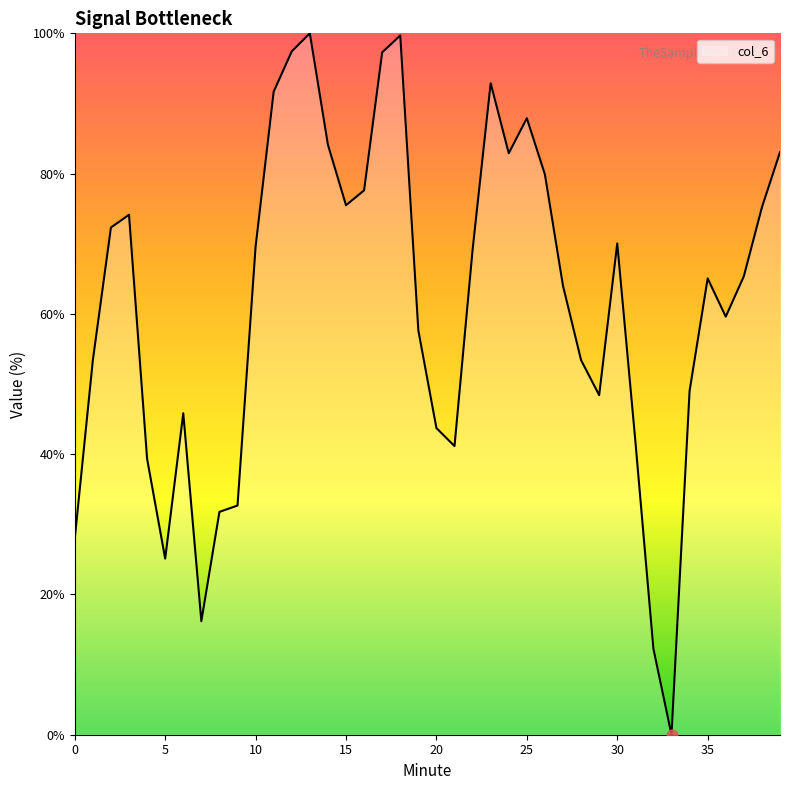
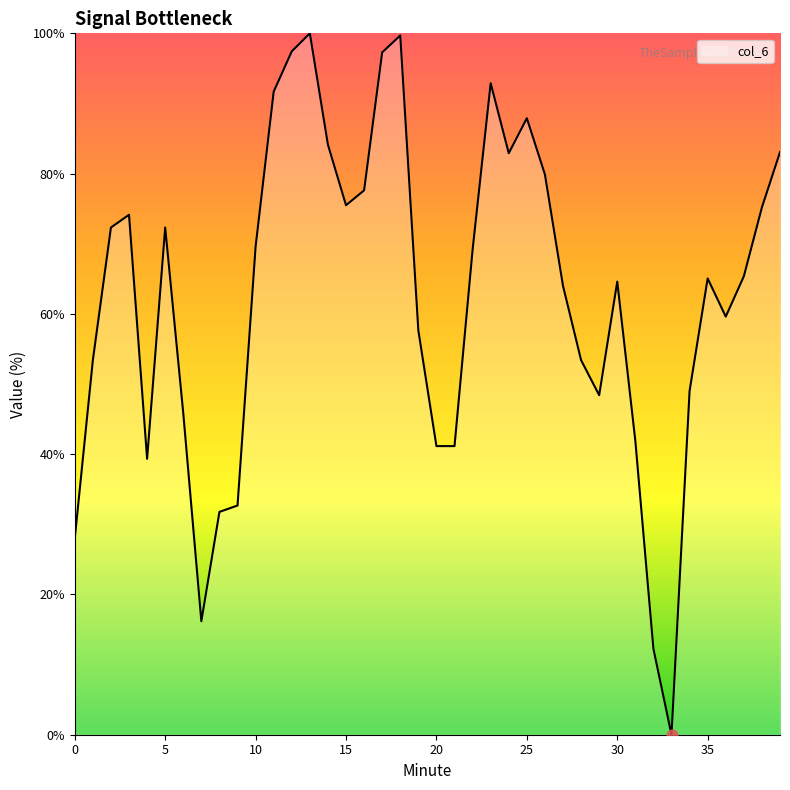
col_6, 5: 25% -> 72%
col_6, 20: 44% -> 41%
col_6, 30: 70% -> 65%
